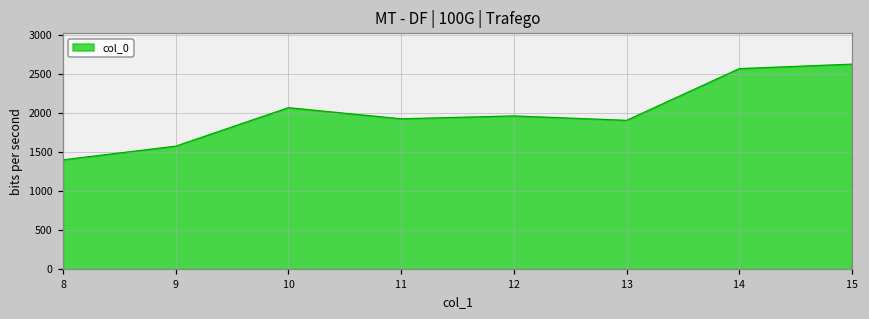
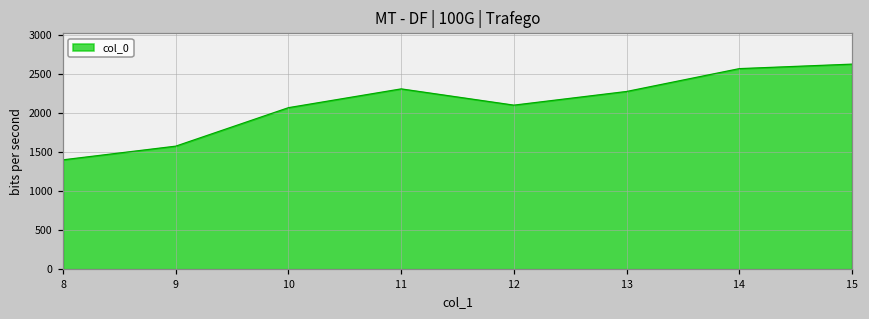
11: 1900 -> 2300
12: 2000 -> 2100
13: 1900 -> 2300
